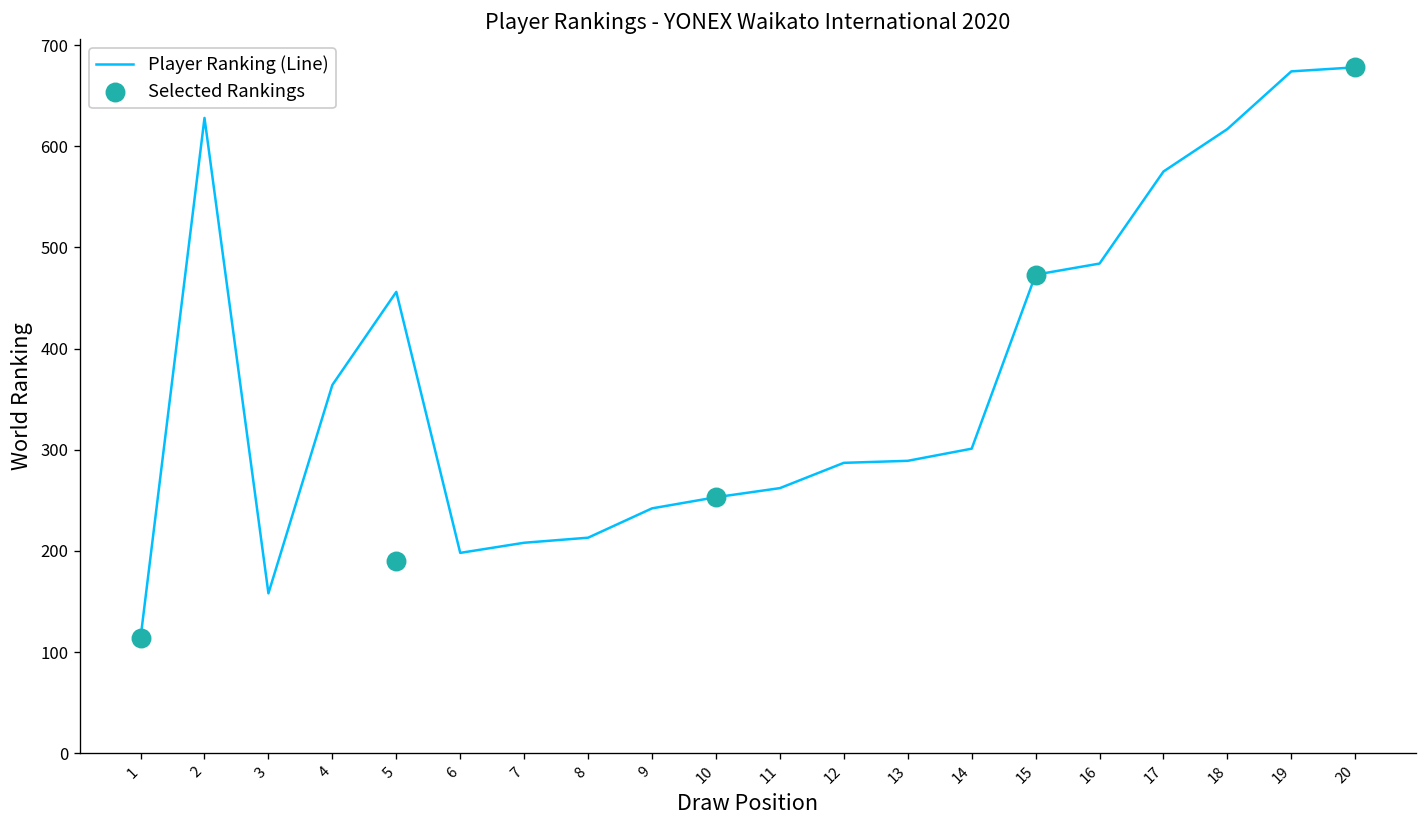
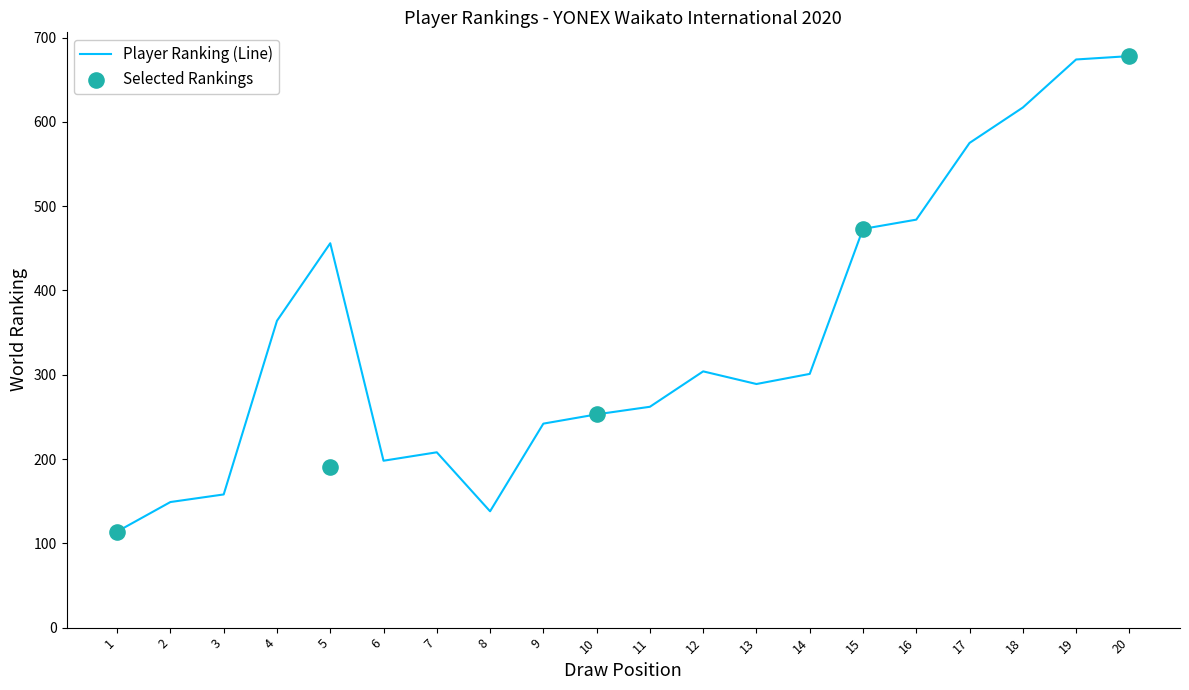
Player Ranking (Line), 2: 630 -> 150
Player Ranking (Line), 8: 210 -> 140
Player Ranking (Line), 12: 290 -> 300
